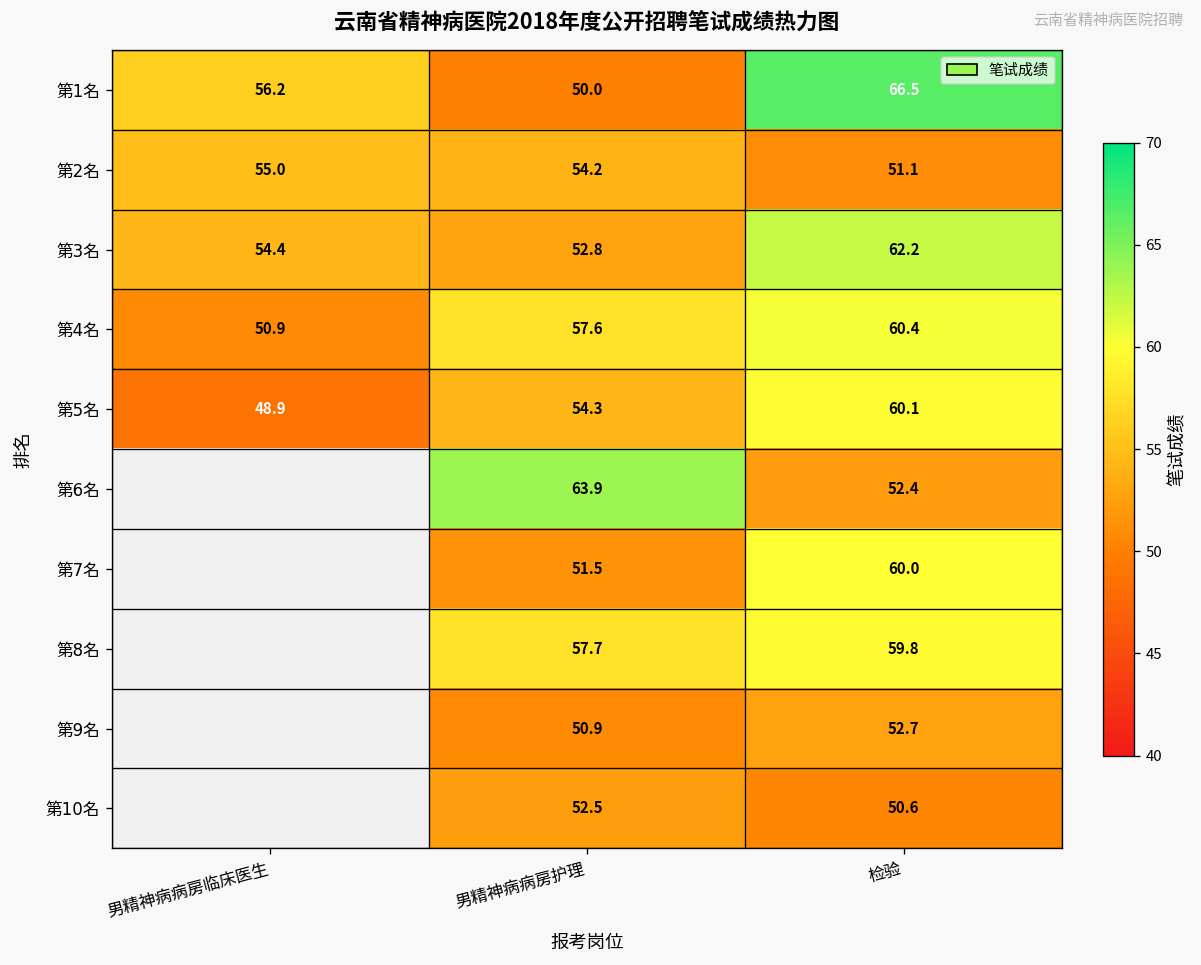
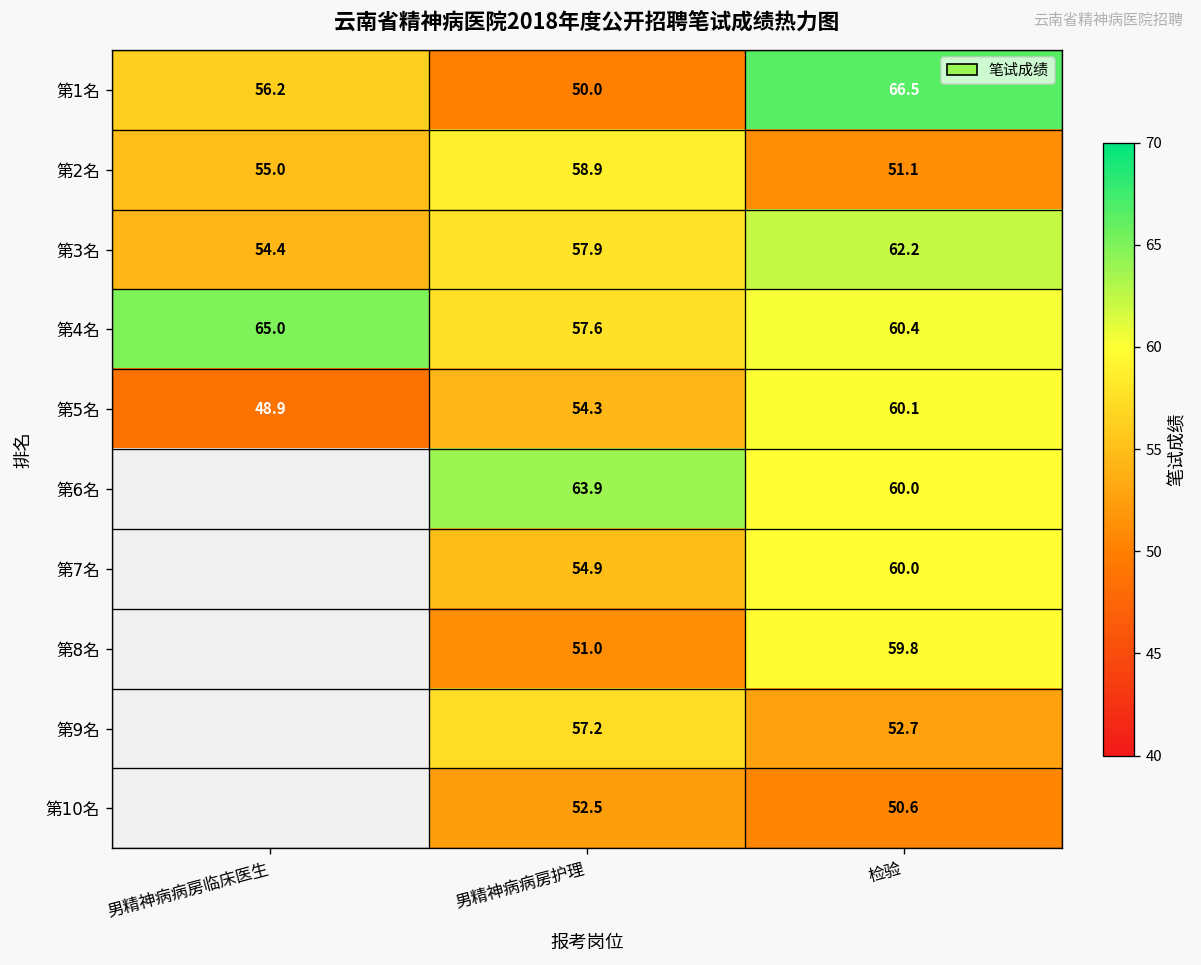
第2名, 男精神病病房护理: 54.2 -> 58.9
第3名, 男精神病病房护理: 52.8 -> 57.9
第4名, 男精神病病房临床医生: 50.9 -> 65.0
第6名, 检验: 52.4 -> 60.0
第7名, 男精神病病房护理: 51.5 -> 54.9
第8名, 男精神病病房护理: 57.7 -> 51.0
第9名, 男精神病病房护理: 50.9 -> 57.2
